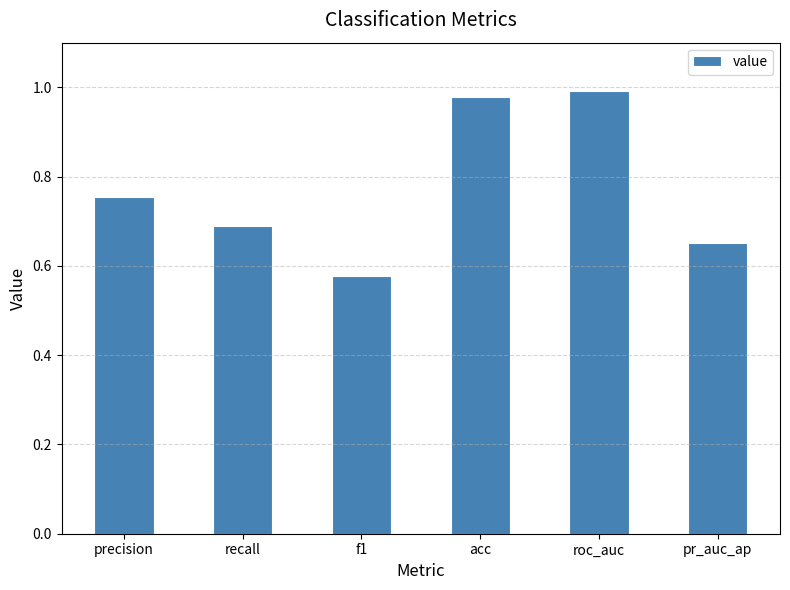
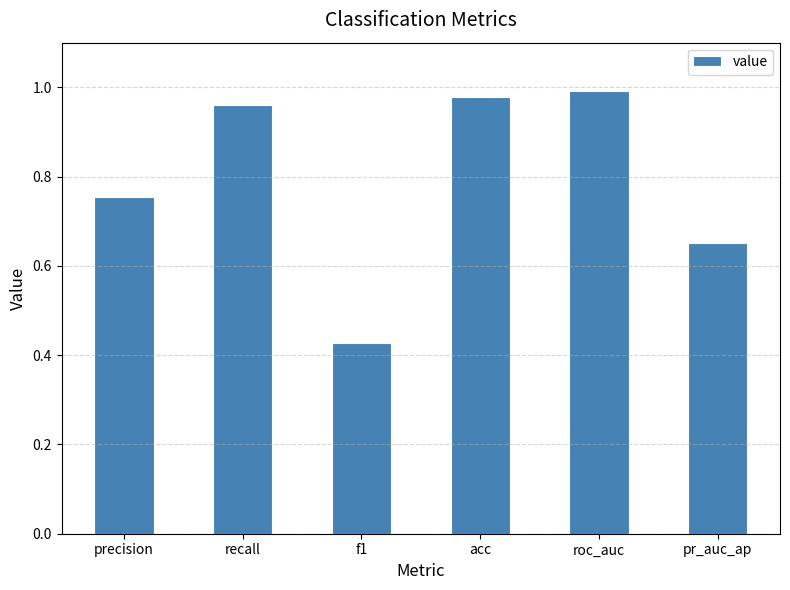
recall: 0.69 -> 0.96
f1: 0.58 -> 0.43
